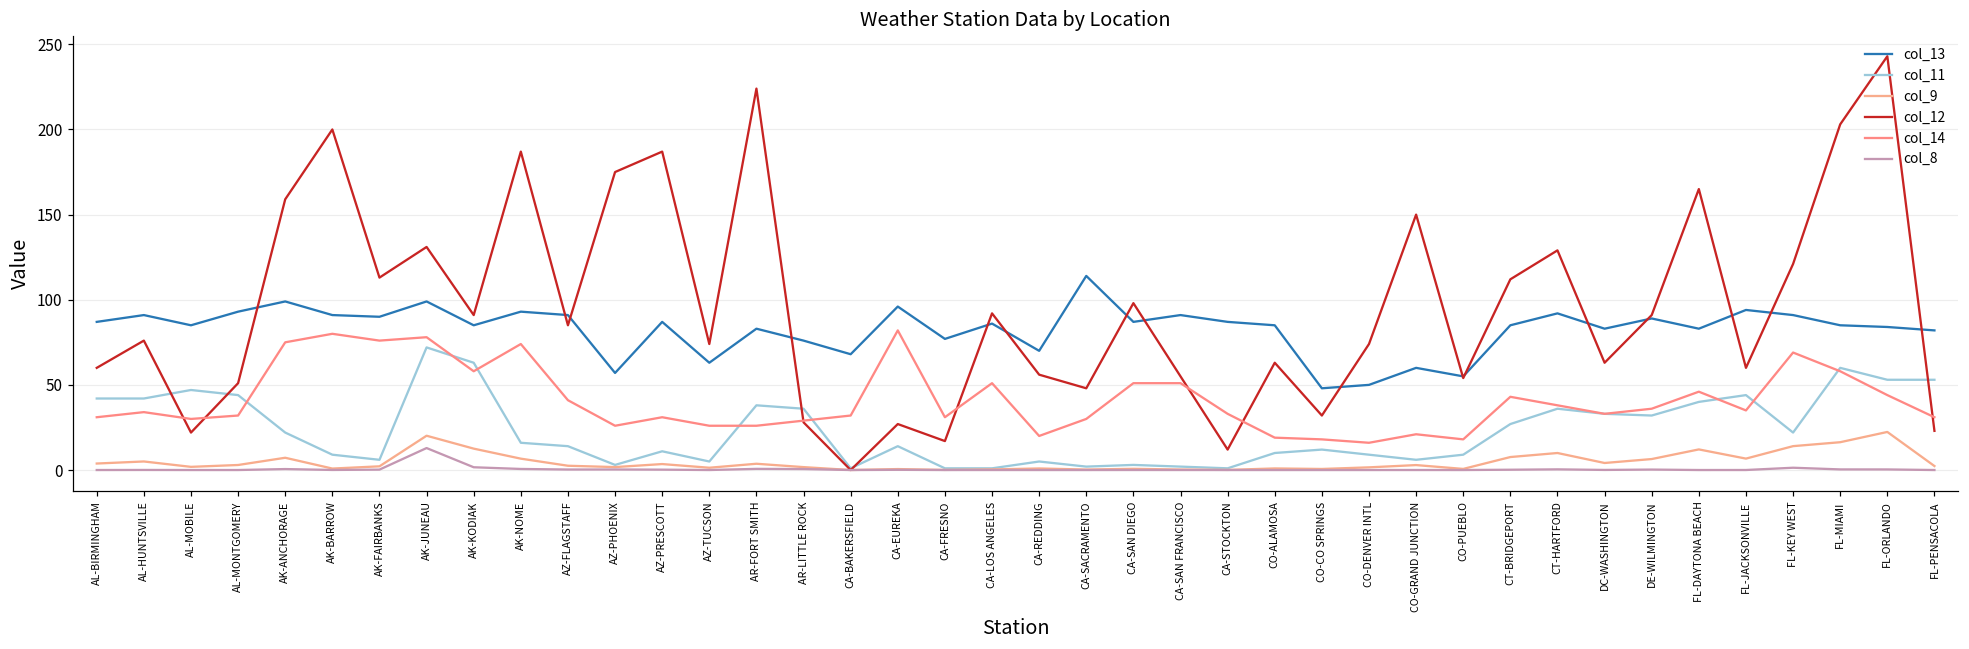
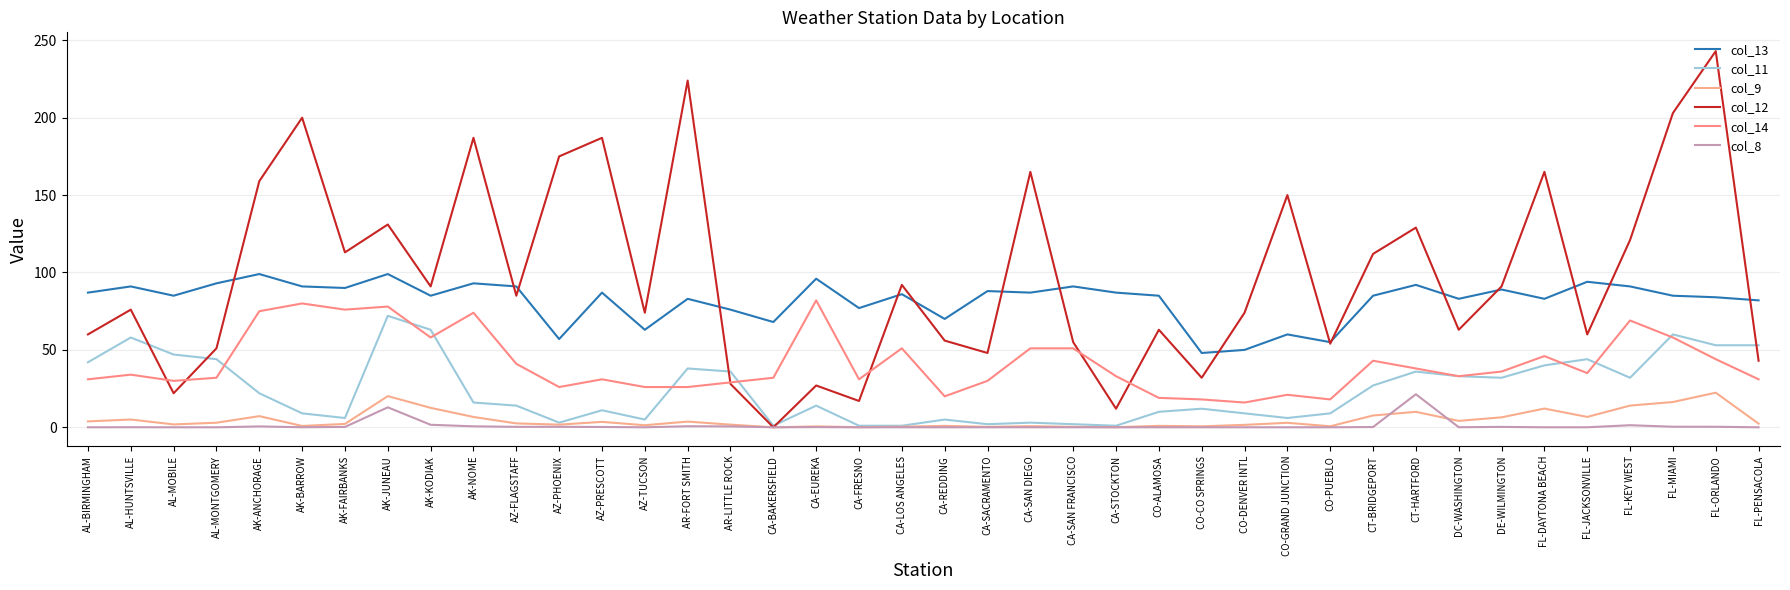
col_11, AL-HUNTSVILLE: 42 -> 58
col_13, CA-SACRAMENTO: 114 -> 88
col_12, CA-SAN DIEGO: 98 -> 165
col_8, CT-HARTFORD: 0 -> 21
col_11, FL-KEY WEST: 22 -> 32
col_12, FL-PENSACOLA: 23 -> 43
